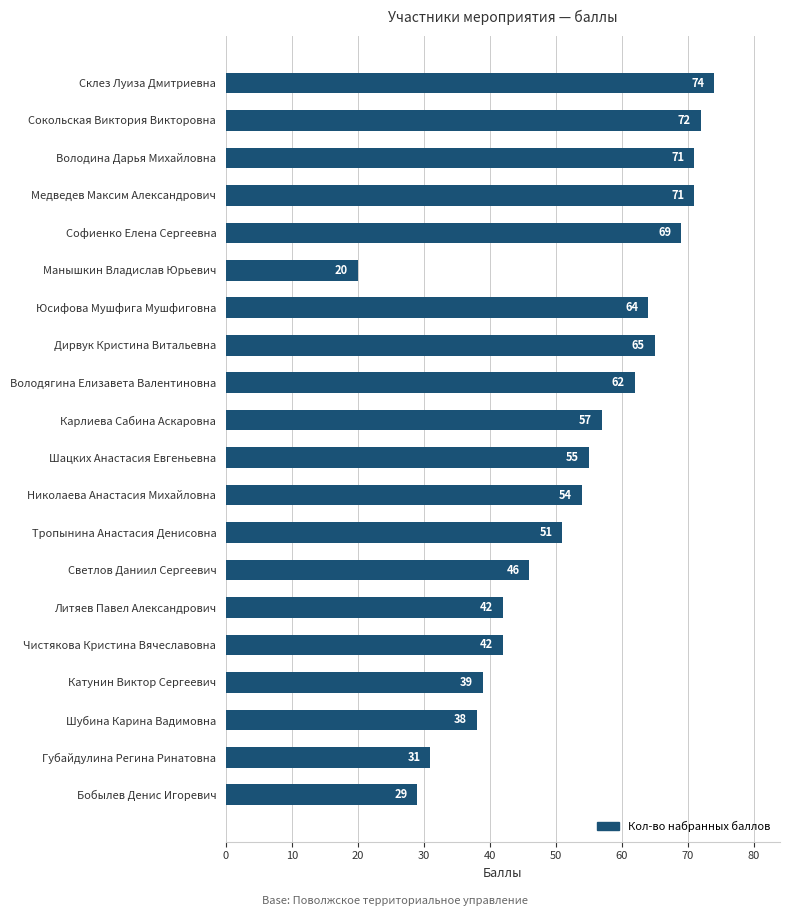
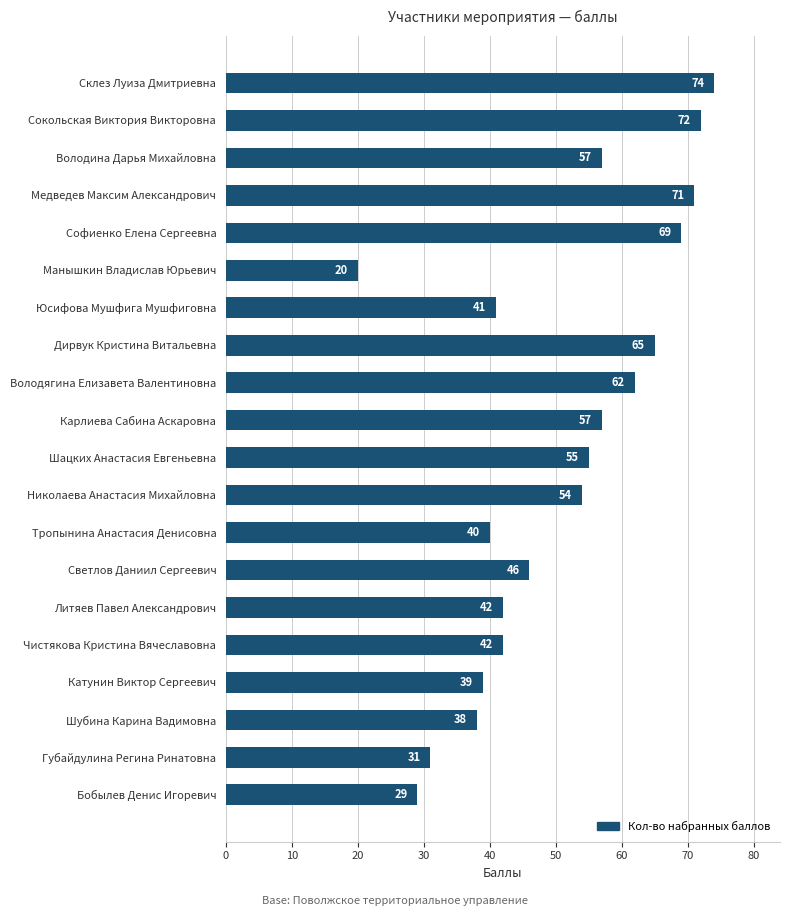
Володина Дарья Михайловна: 71 -> 57
Юсифова Мушфига Мушфиговна: 64 -> 41
Тропынина Анастасия Денисовна: 51 -> 40
